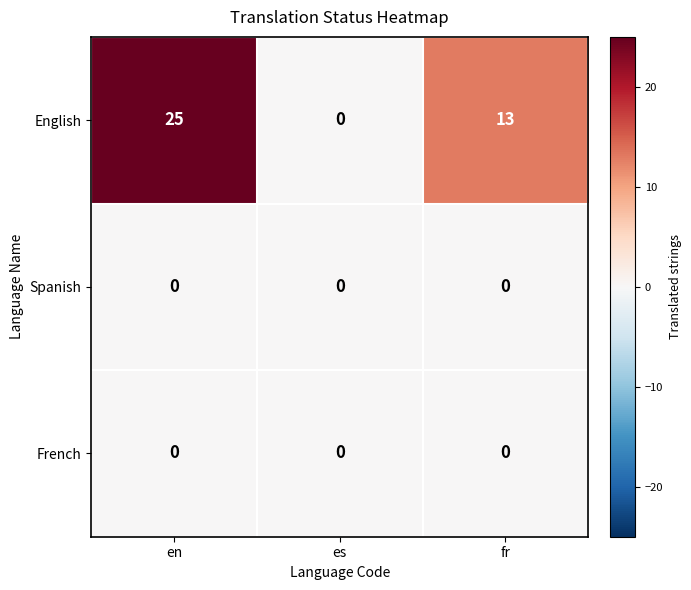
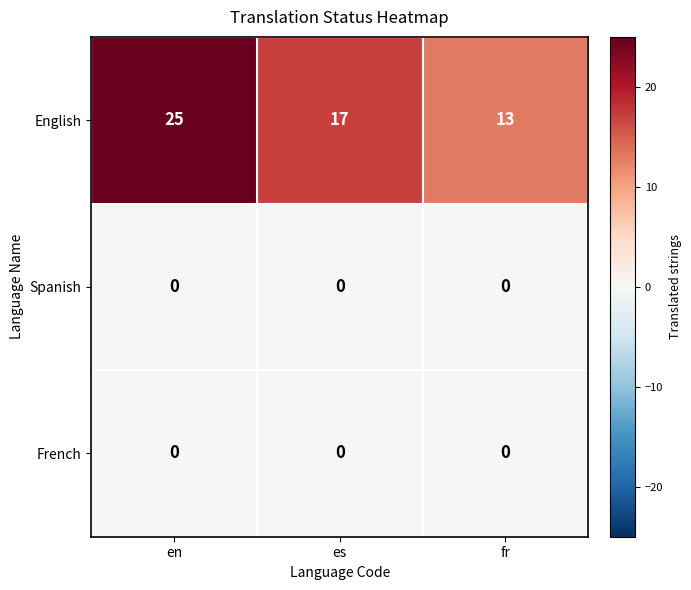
English, es: 0 -> 17
